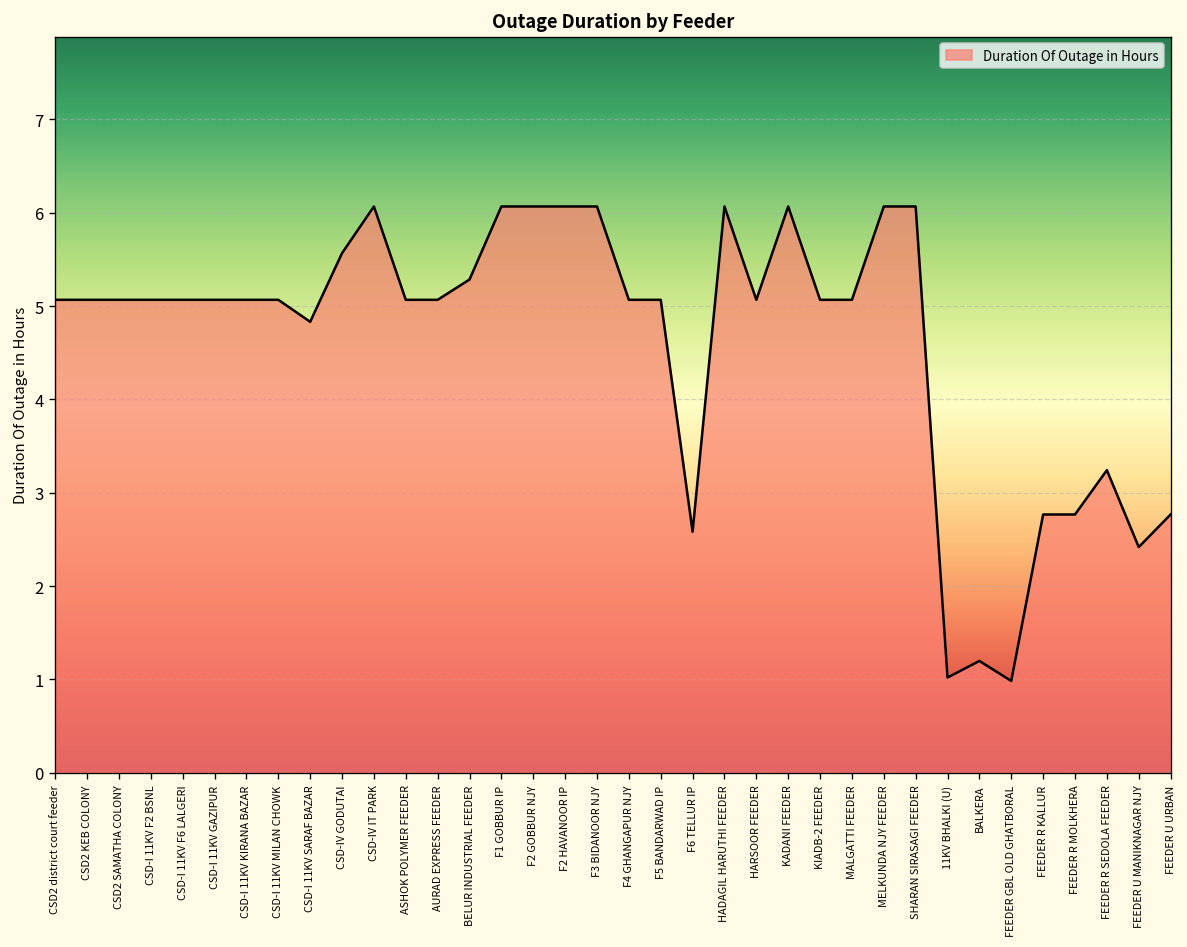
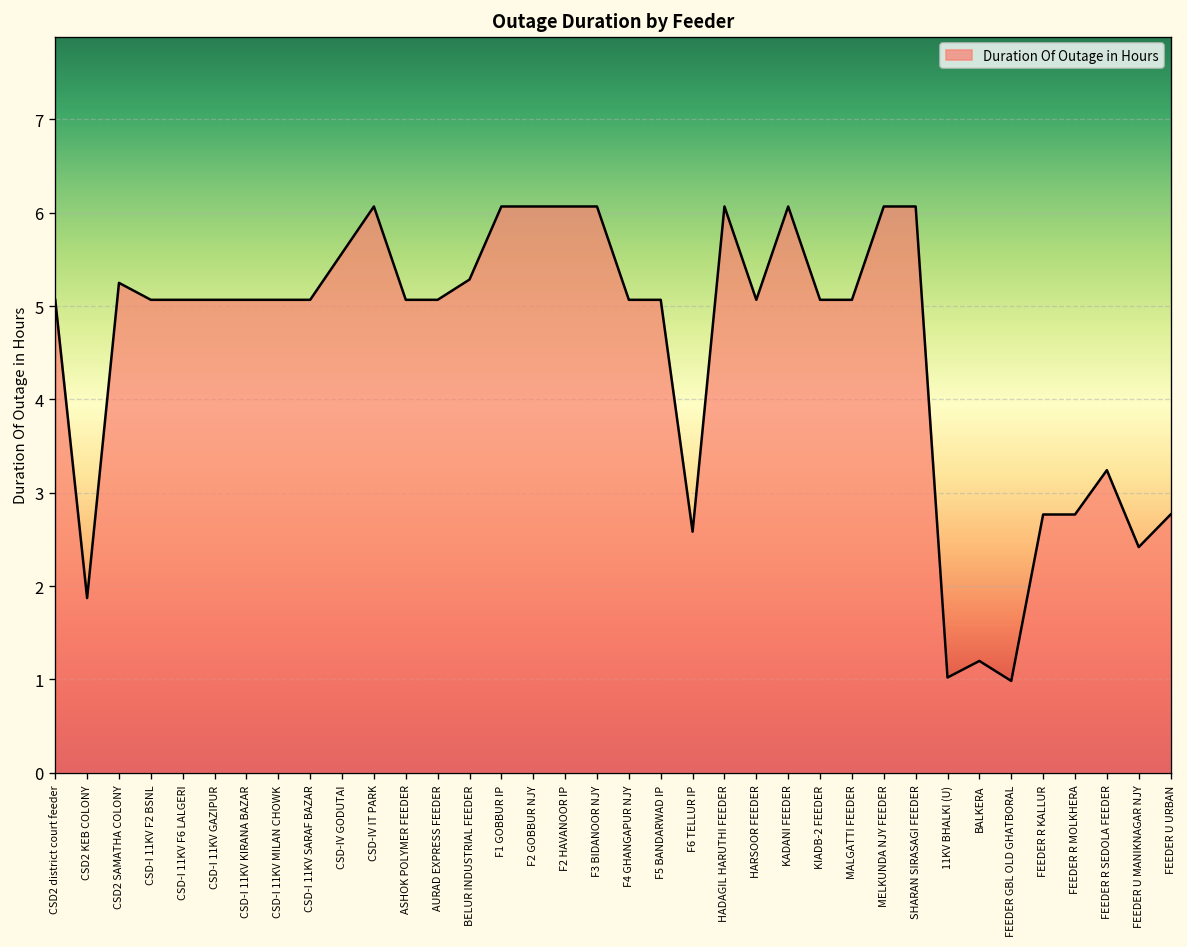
CSD2 KEB COLONY: 5.1 -> 1.9
CSD2 SAMATHA COLONY: 5.1 -> 5.2
CSD-I 11KV SARAF BAZAR: 4.8 -> 5.1
